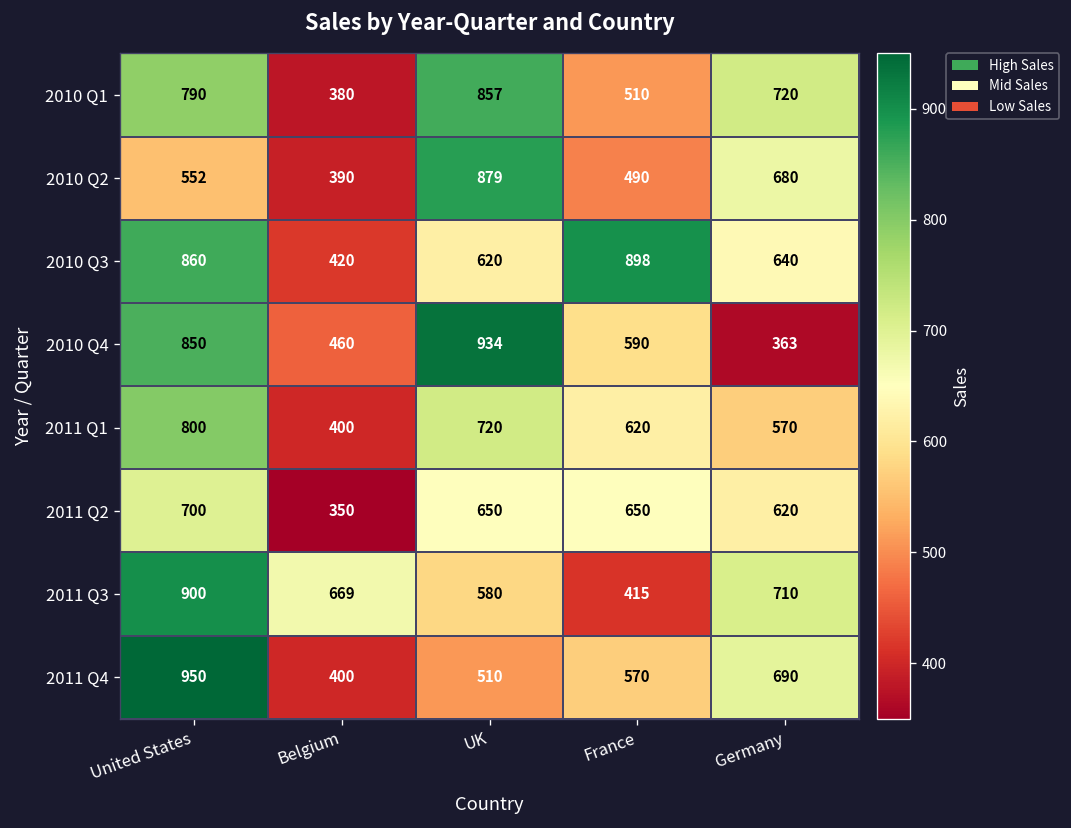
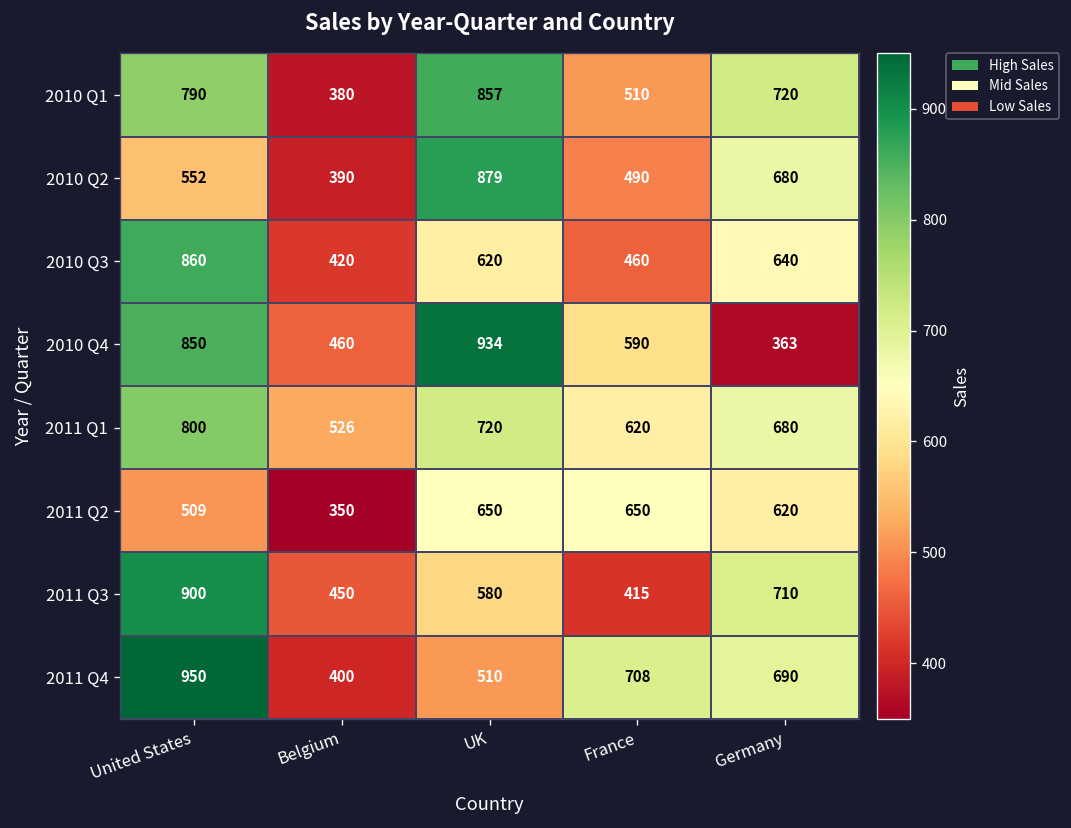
2010 Q3, France: 898 -> 460
2011 Q1, Belgium: 400 -> 526
2011 Q1, Germany: 570 -> 680
2011 Q2, United States: 700 -> 509
2011 Q3, Belgium: 669 -> 450
2011 Q4, France: 570 -> 708
